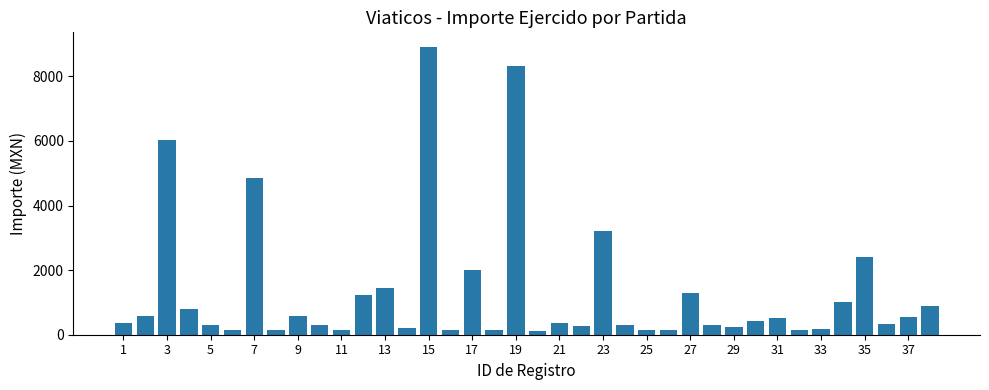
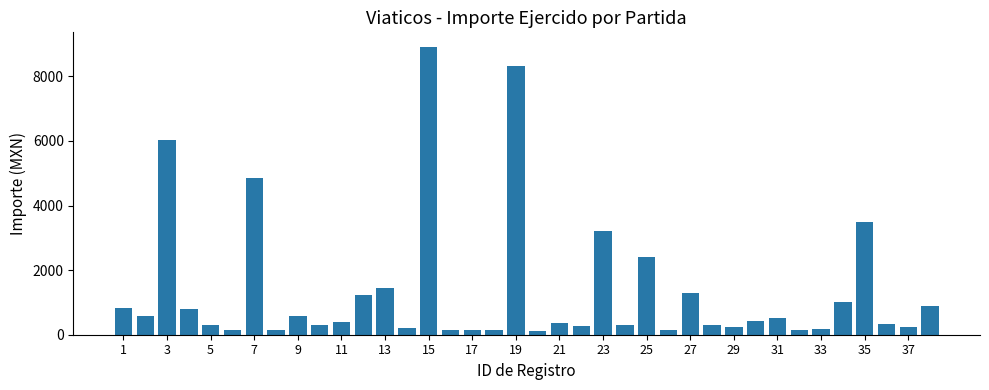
1: 400 -> 800
11: 100 -> 400
17: 2000 -> 200
25: 200 -> 2400
35: 2400 -> 3500
37: 600 -> 200
